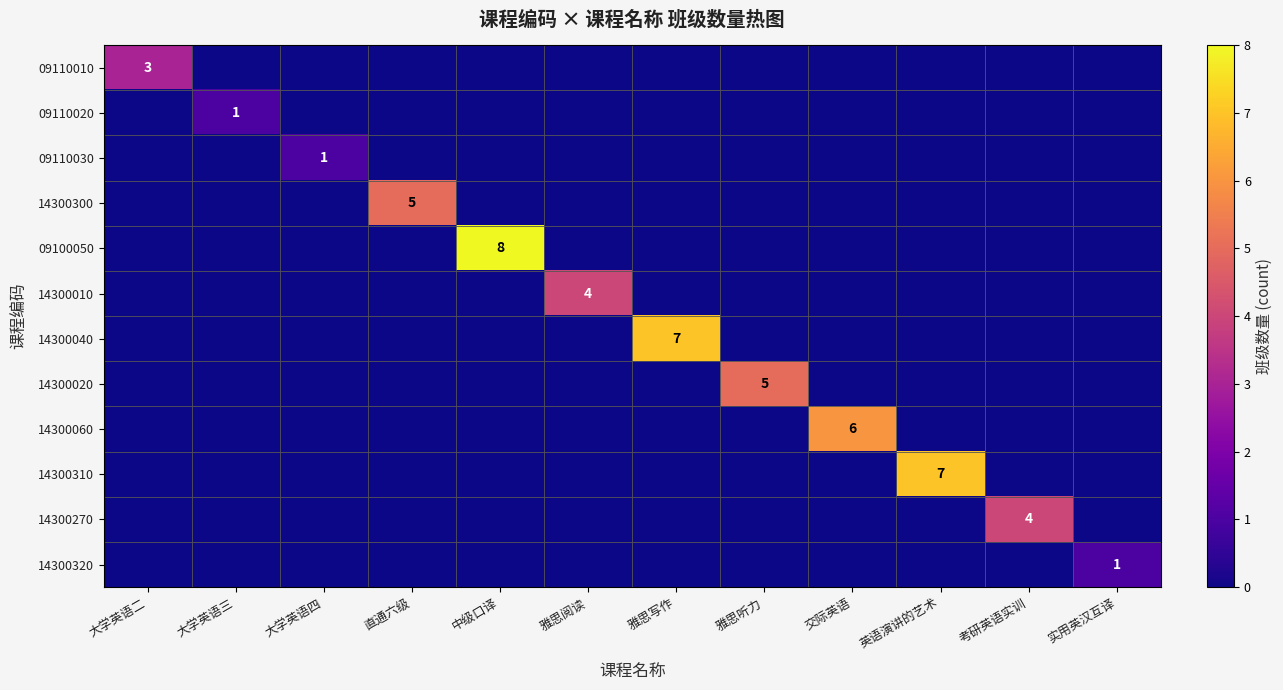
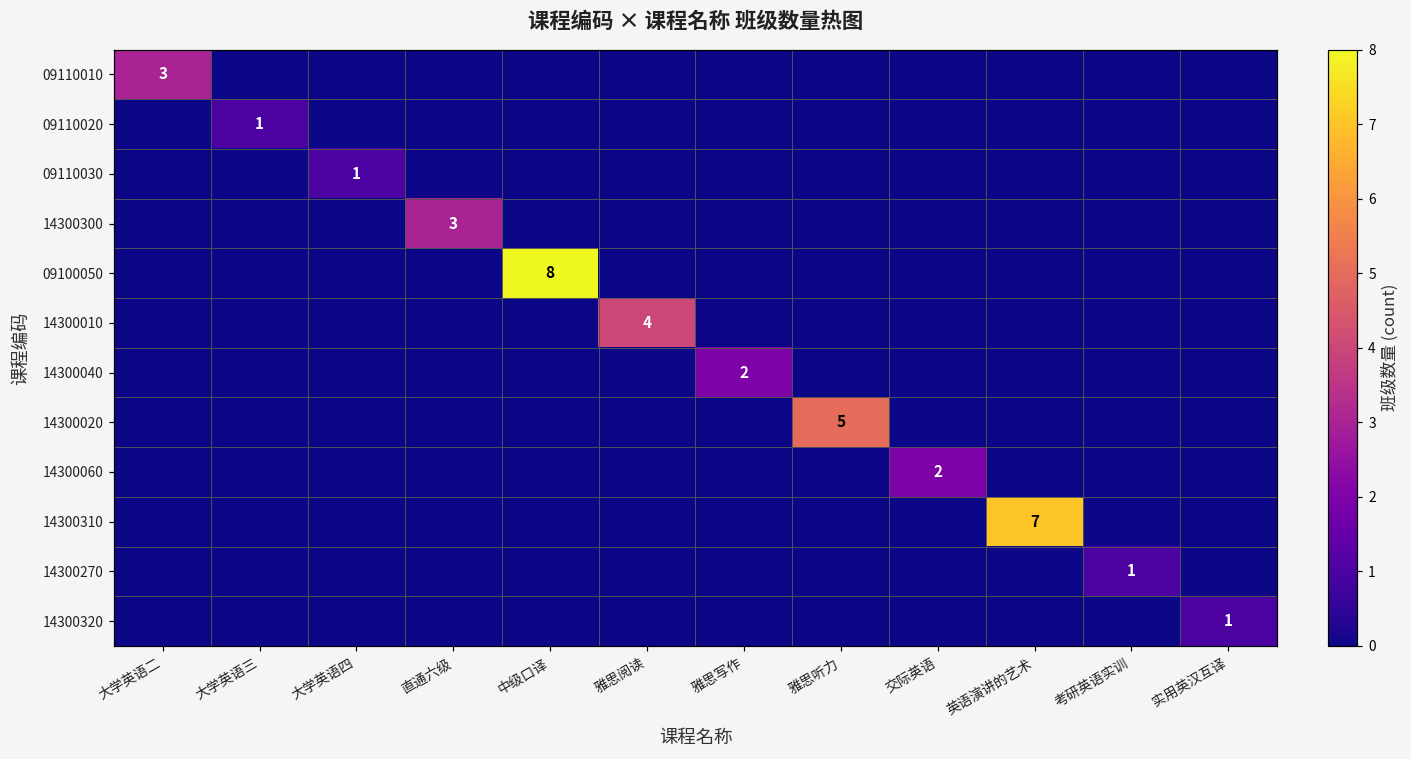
14300300, 直通六级: 5 -> 3
14300040, 雅思写作: 7 -> 2
14300060, 交际英语: 6 -> 2
14300270, 考研英语实训: 4 -> 1
